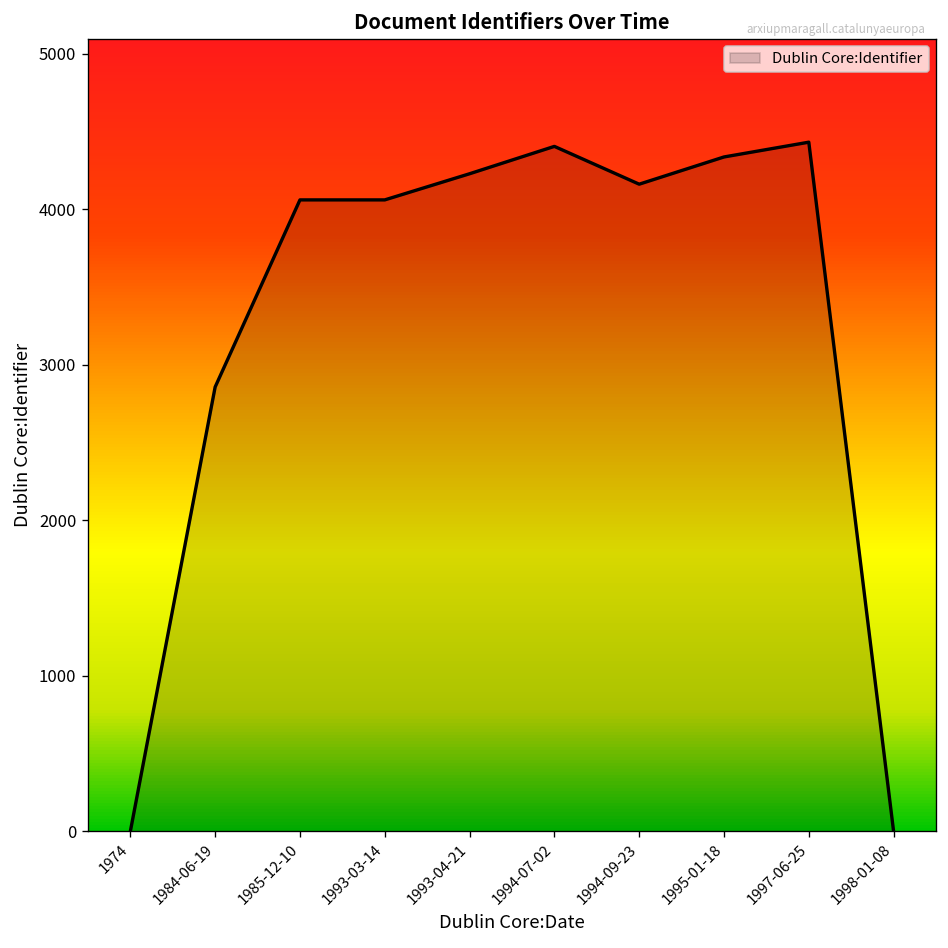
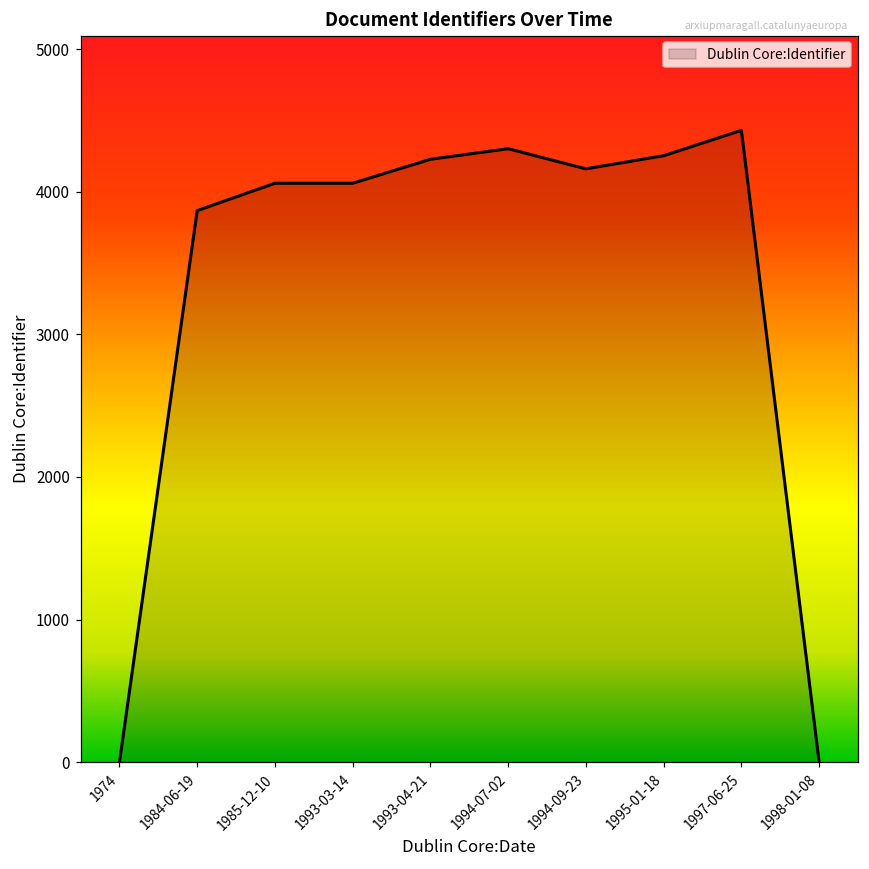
1984-06-19: 2860 -> 3870
1994-07-02: 4400 -> 4300
1995-01-18: 4340 -> 4250
